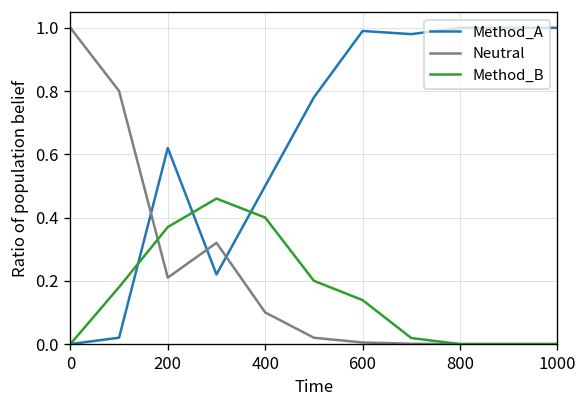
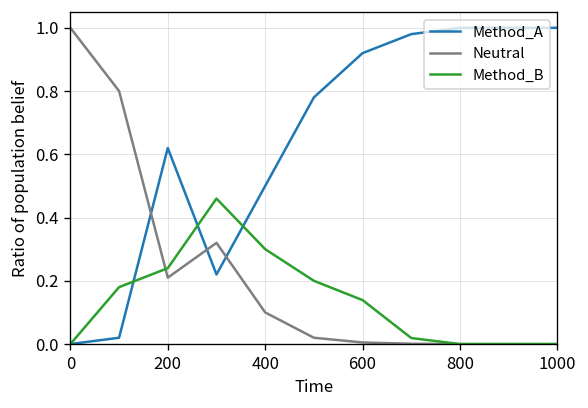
Method_B, 200: 0.37 -> 0.24
Method_B, 400: 0.4 -> 0.3
Method_A, 600: 0.99 -> 0.92
